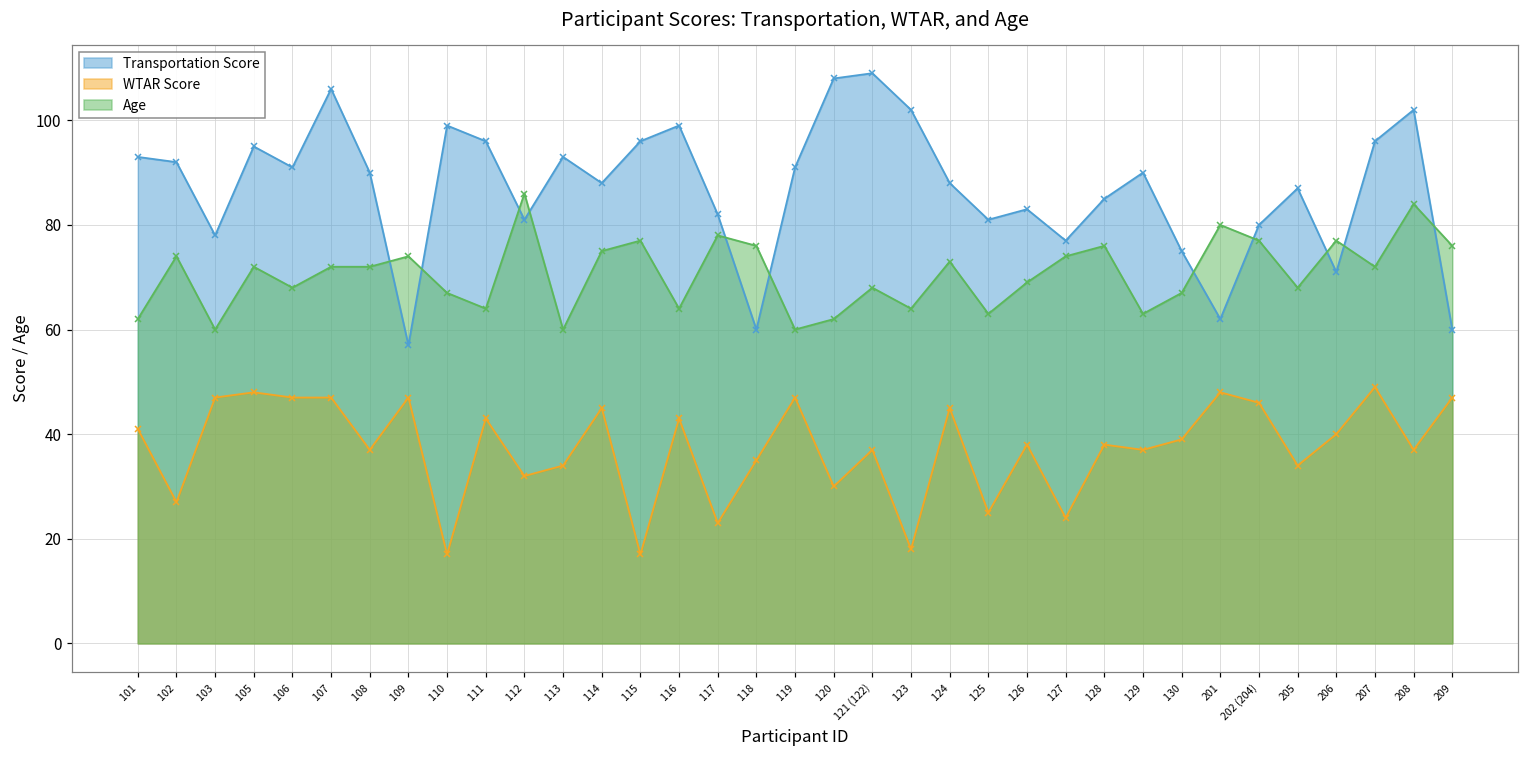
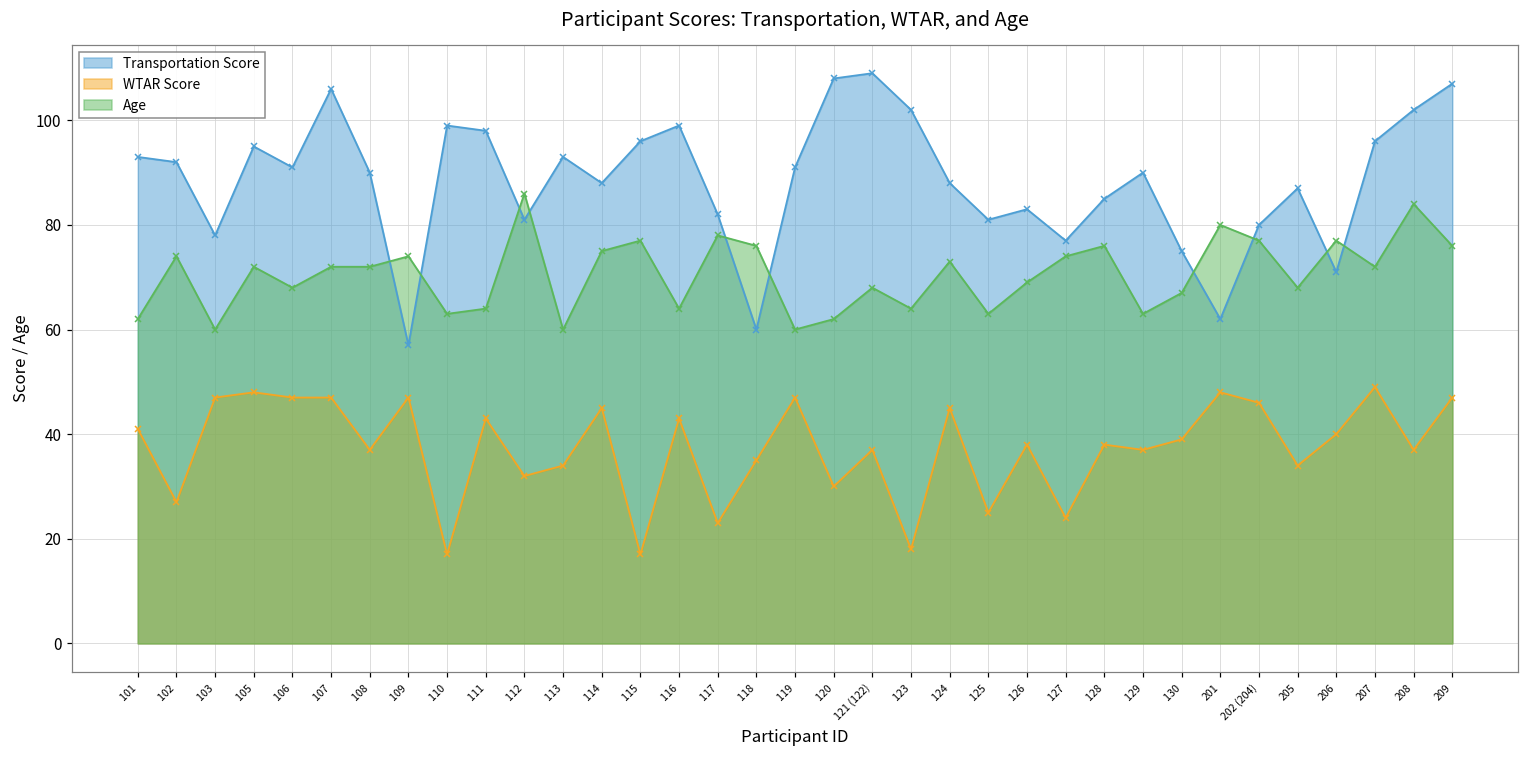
Age, 110: 67 -> 63
Transportation Score, 111: 96 -> 98
Transportation Score, 209: 60 -> 107
